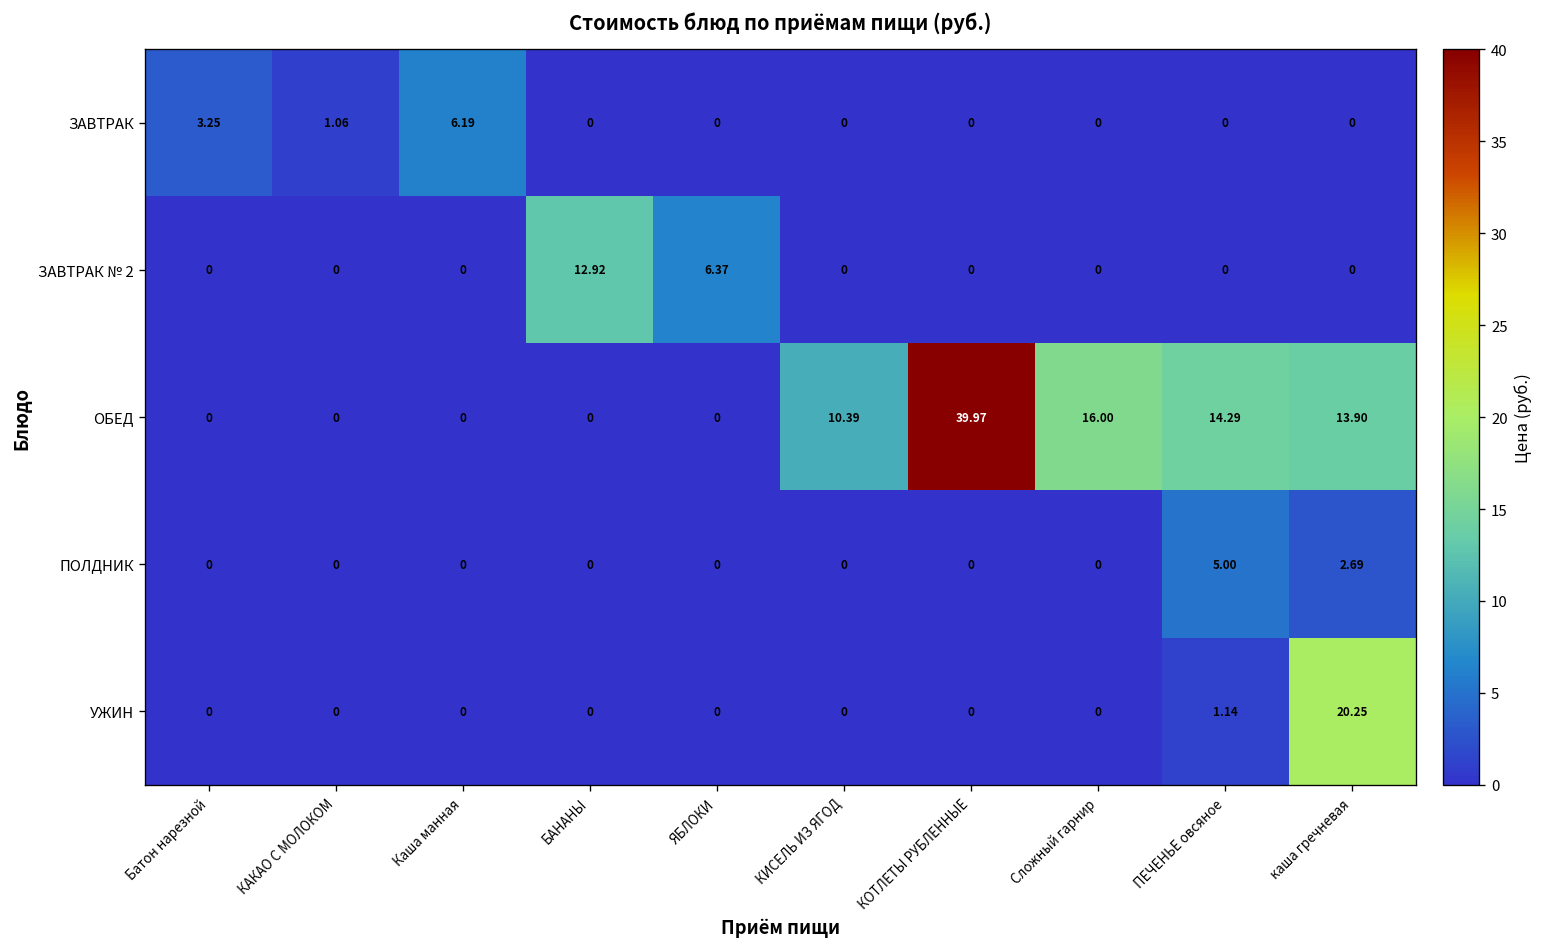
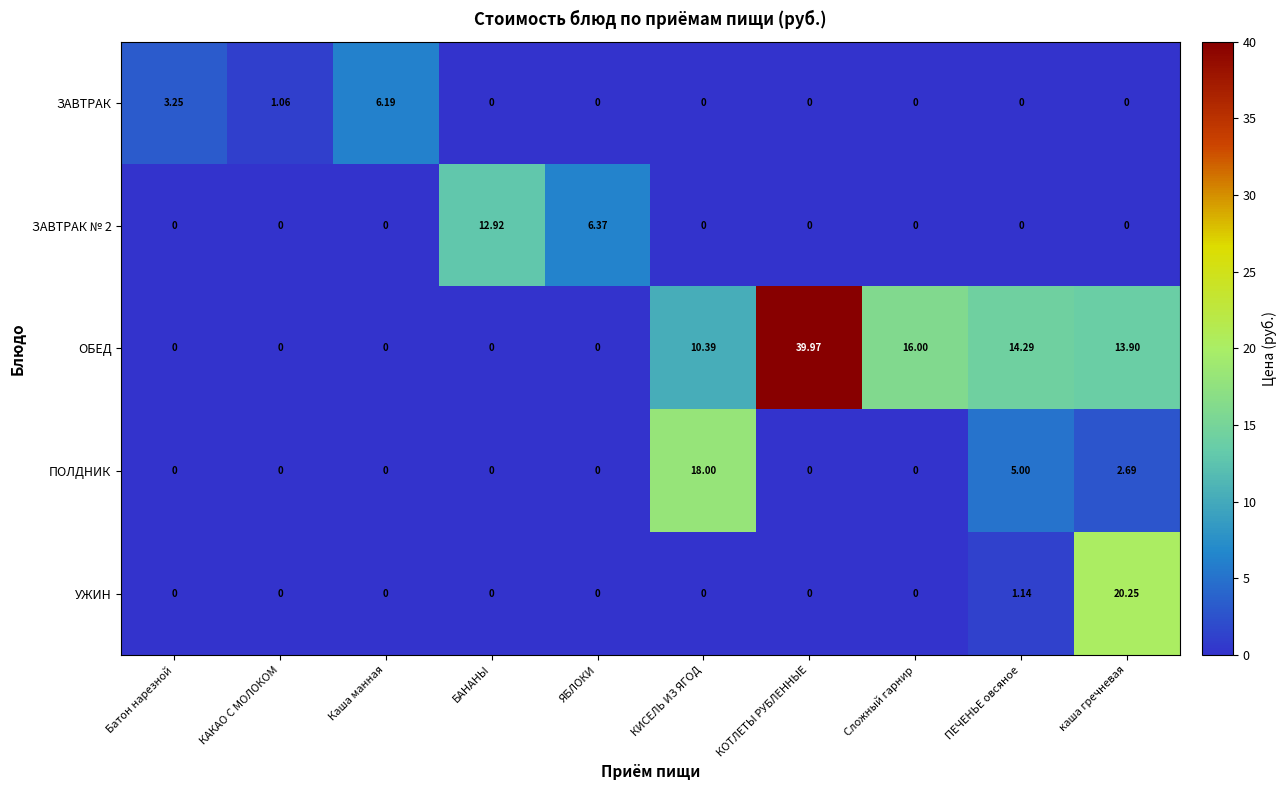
ПОЛДНИК, КИСЕЛЬ ИЗ ЯГОД: 0 -> 18.00
